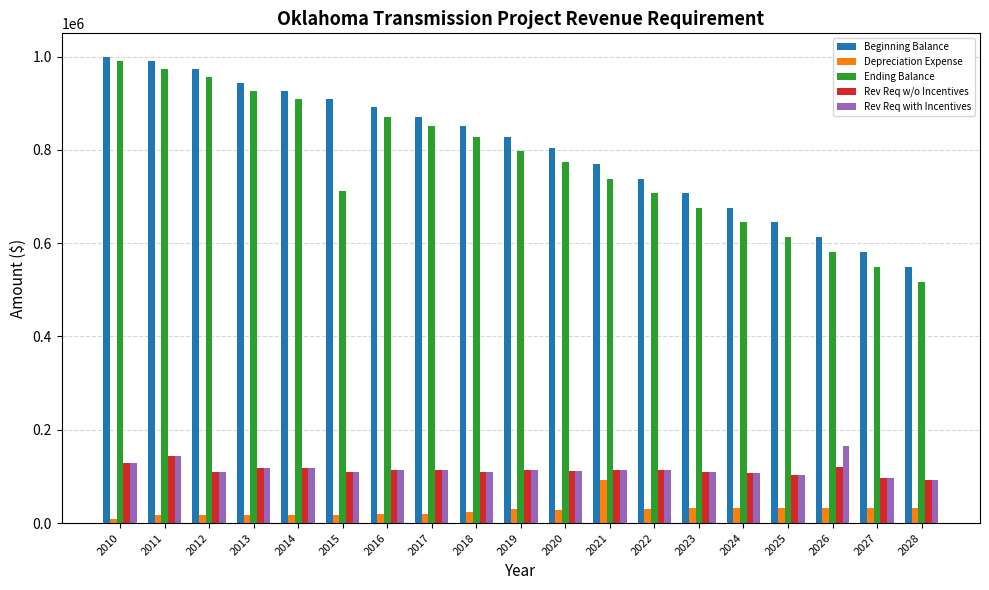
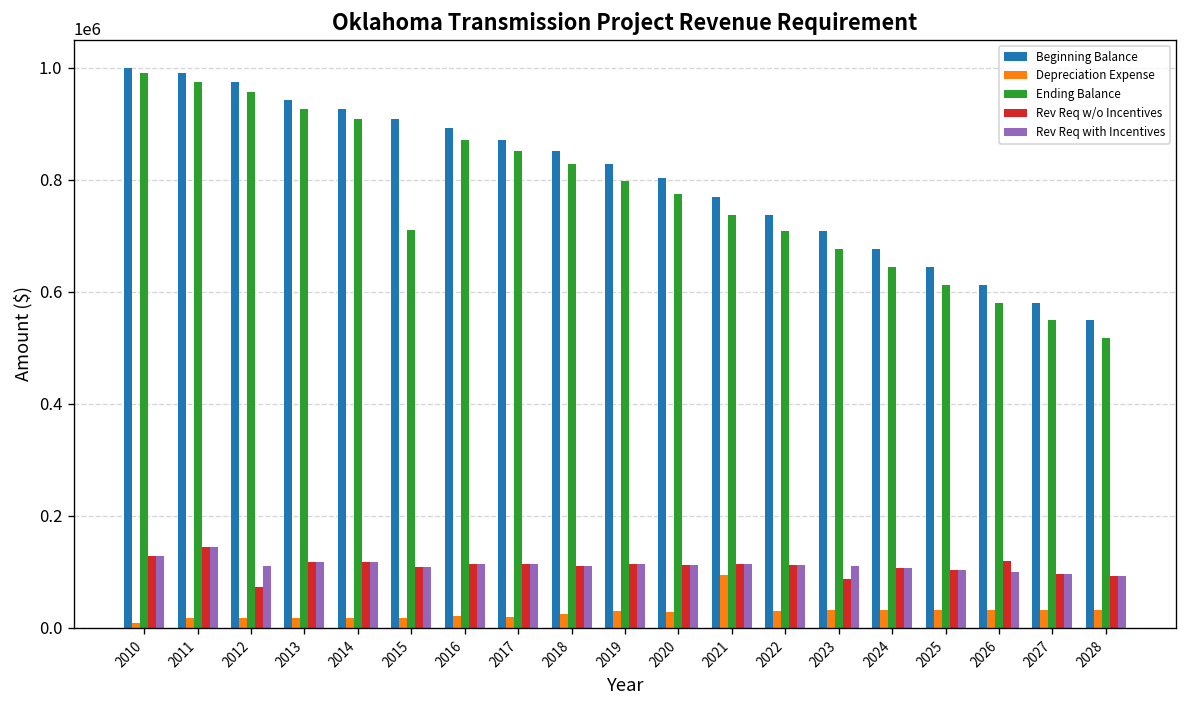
Rev Req w/o Incentives, 2012: 110000 -> 70000
Rev Req w/o Incentives, 2023: 110000 -> 90000
Rev Req with Incentives, 2026: 170000 -> 100000
